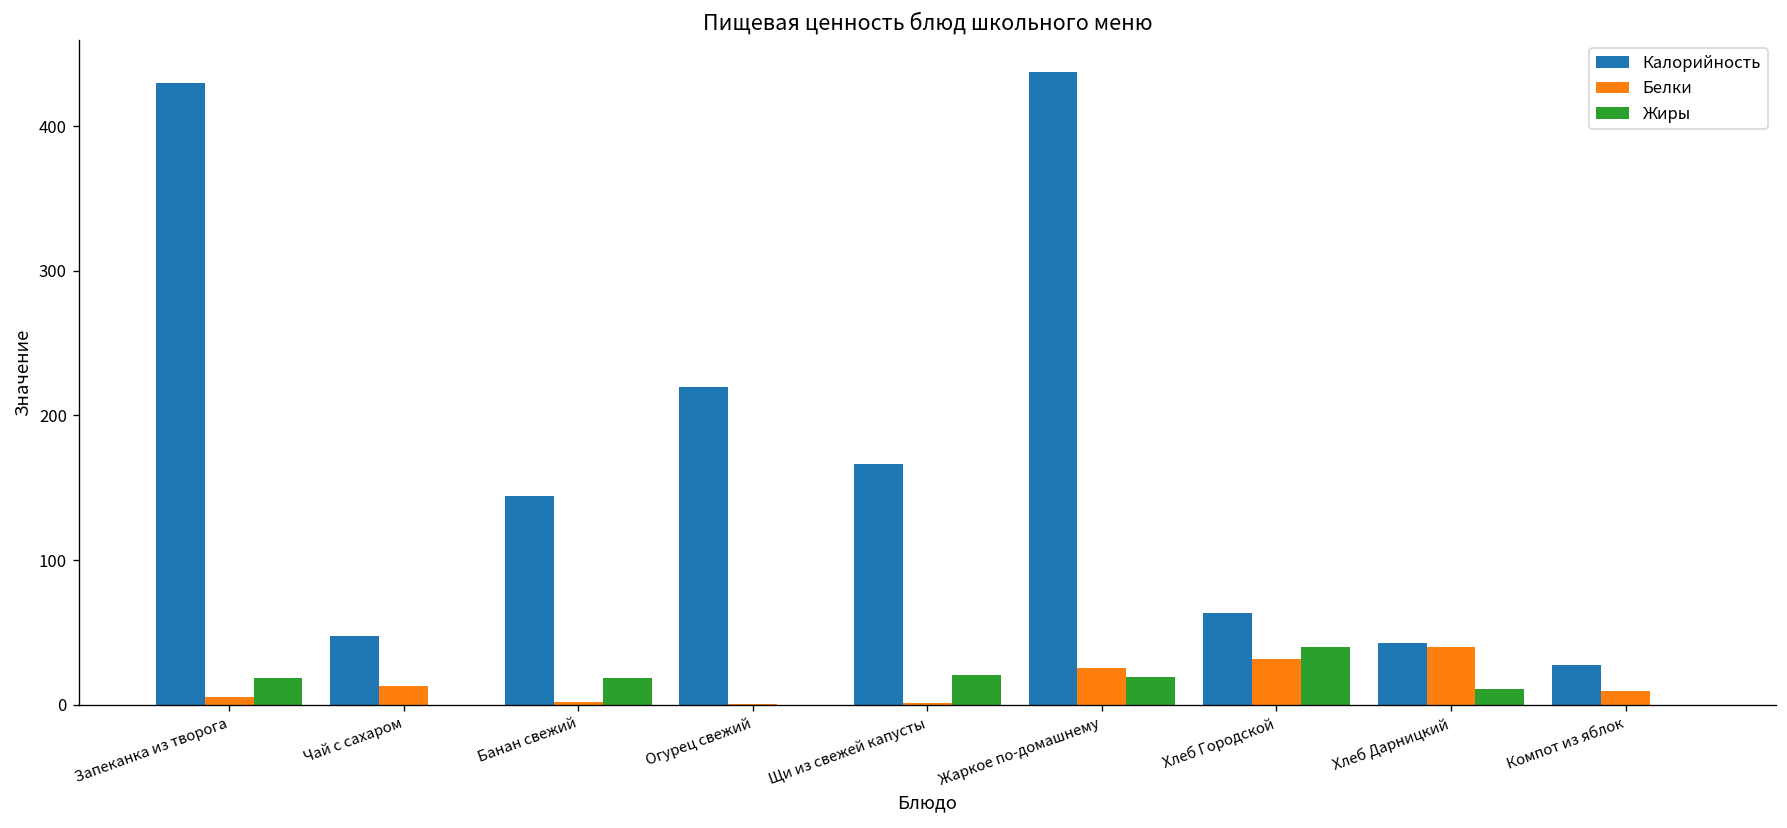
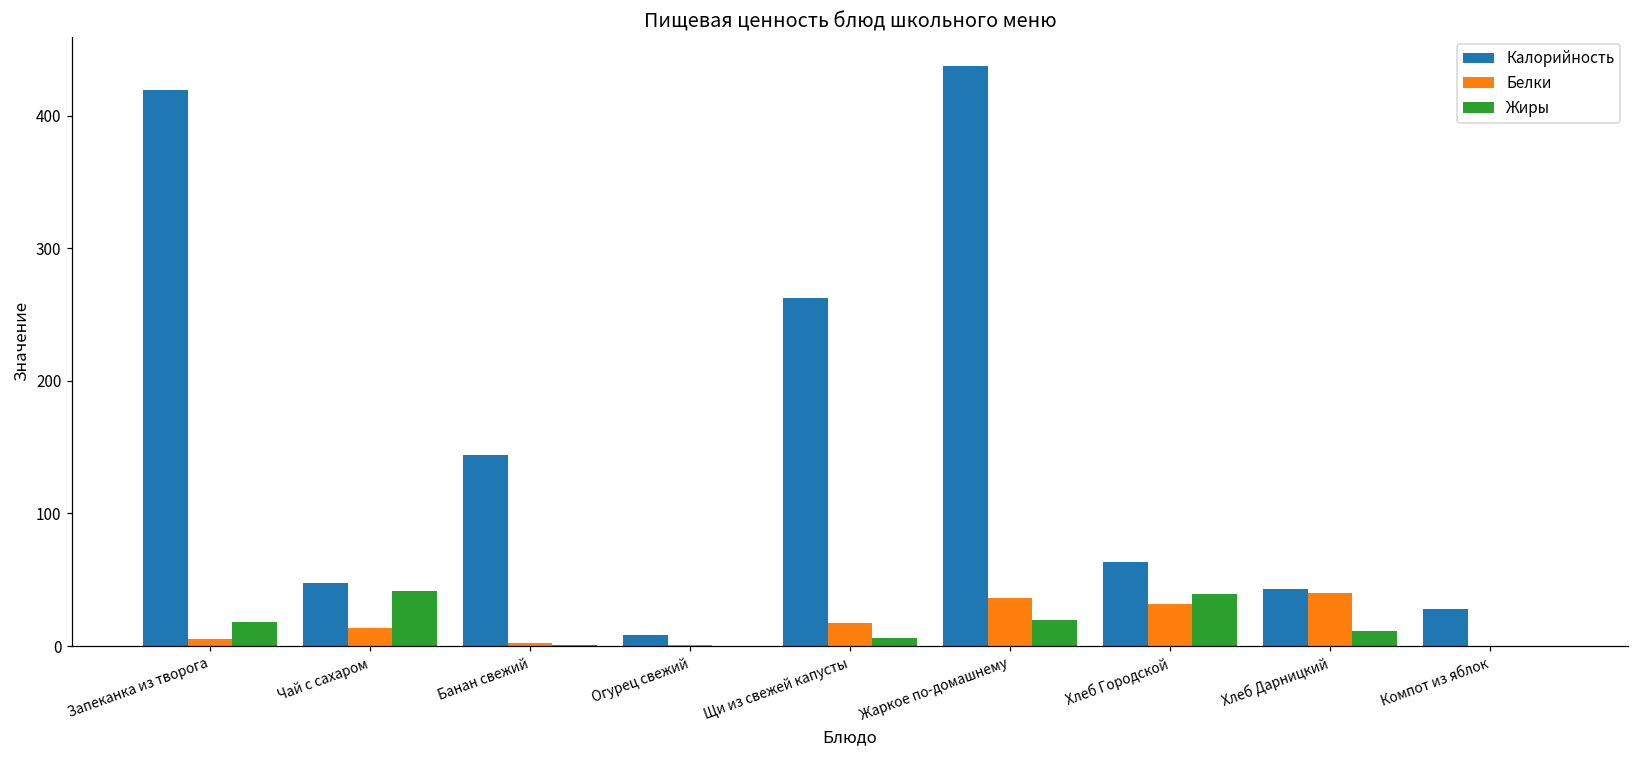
Калорийность, Запеканка из творога: 430 -> 419
Жиры, Чай с сахаром: 0 -> 41
Жиры, Банан свежий: 18 -> 1
Калорийность, Огурец свежий: 220 -> 8
Калорийность, Щи из свежей капусты: 167 -> 263
Белки, Щи из свежей капусты: 2 -> 17
Жиры, Щи из свежей капусты: 21 -> 6
Белки, Жаркое по-домашнему: 26 -> 36
Белки, Компот из яблок: 9 -> 0
